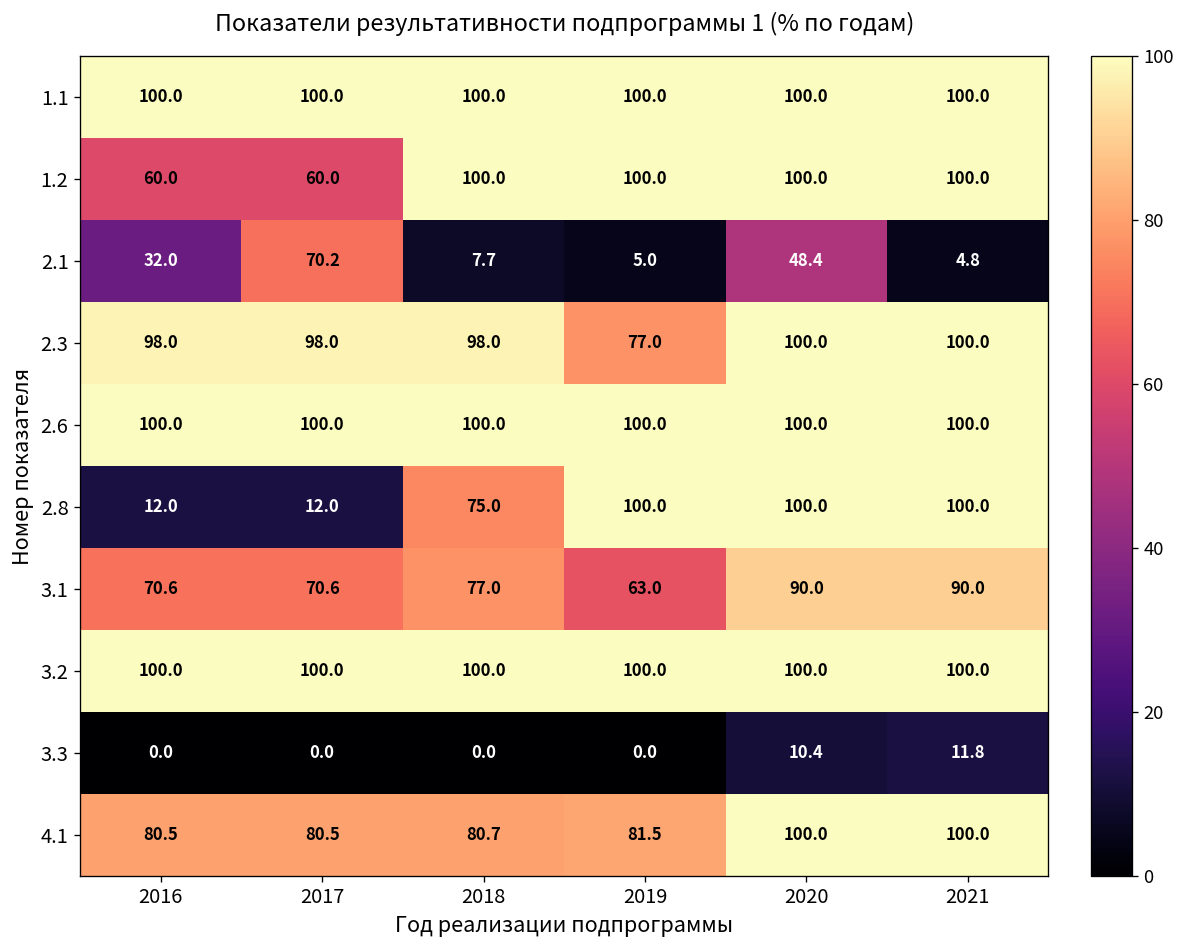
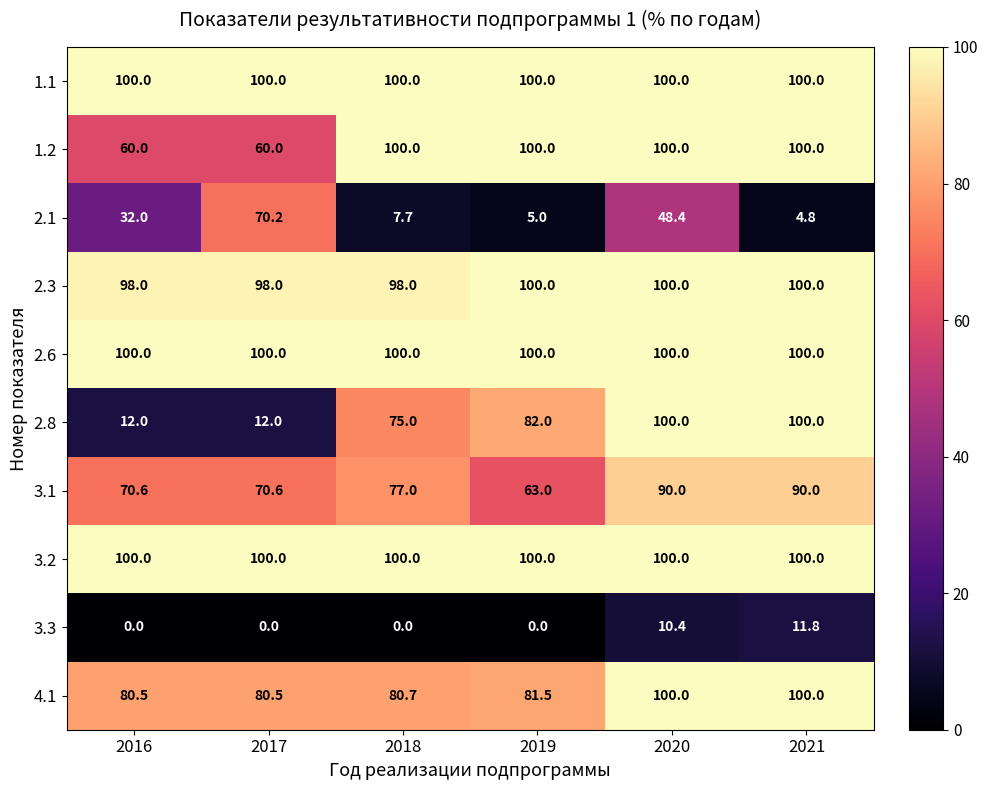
2.3, 2019: 77.0 -> 100.0
2.8, 2019: 100.0 -> 82.0
